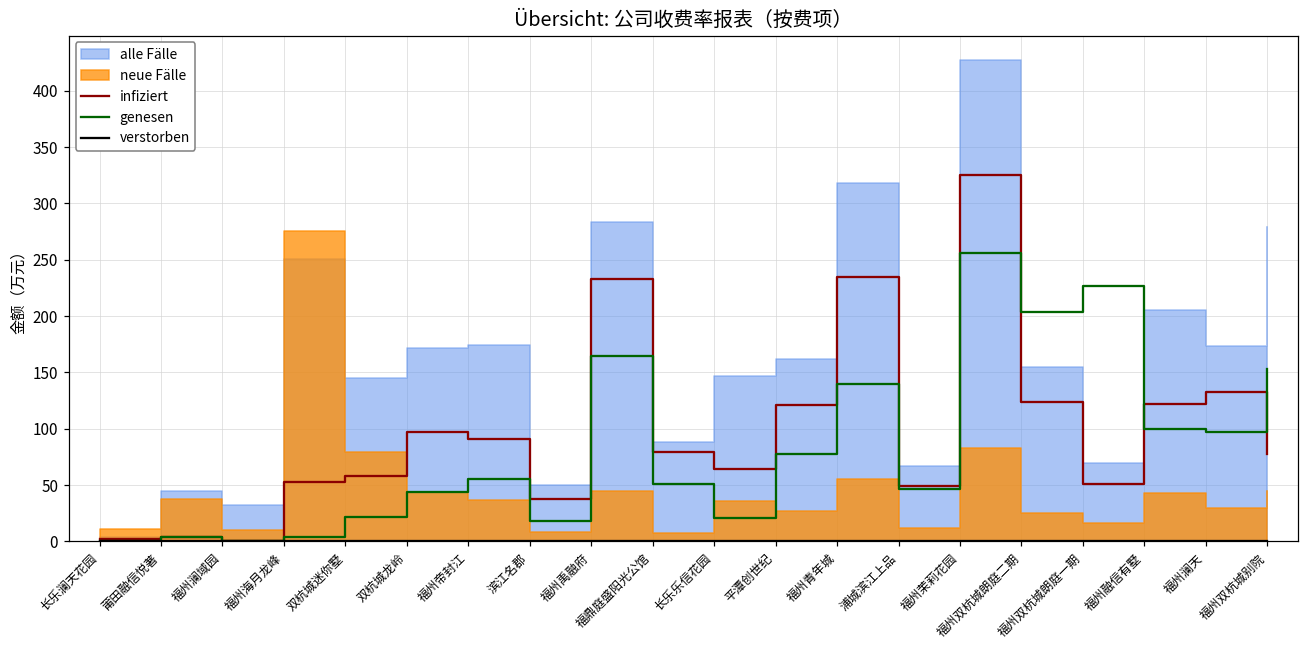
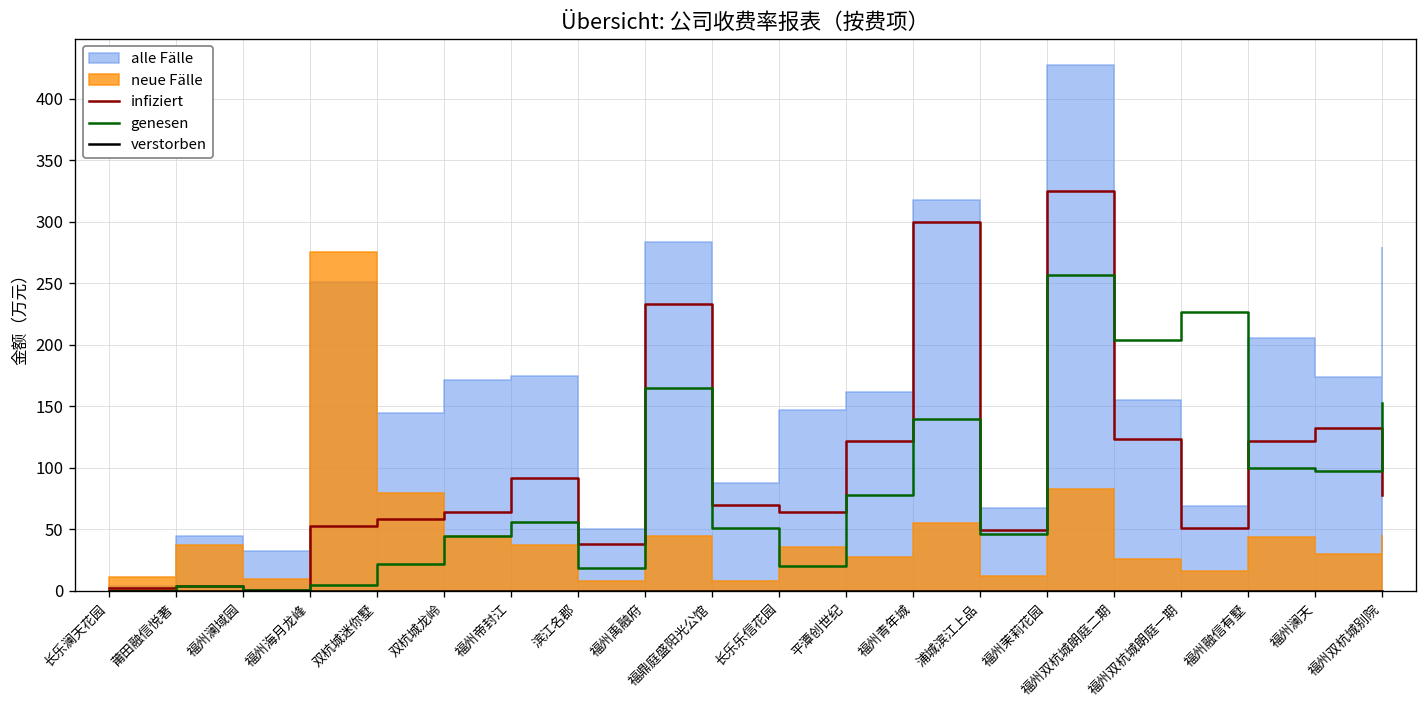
infiziert, 双杭城龙岭: 97 -> 64
infiziert, 福鼎庭盛阳光公馆: 79 -> 70
infiziert, 福州青年城: 234 -> 300
